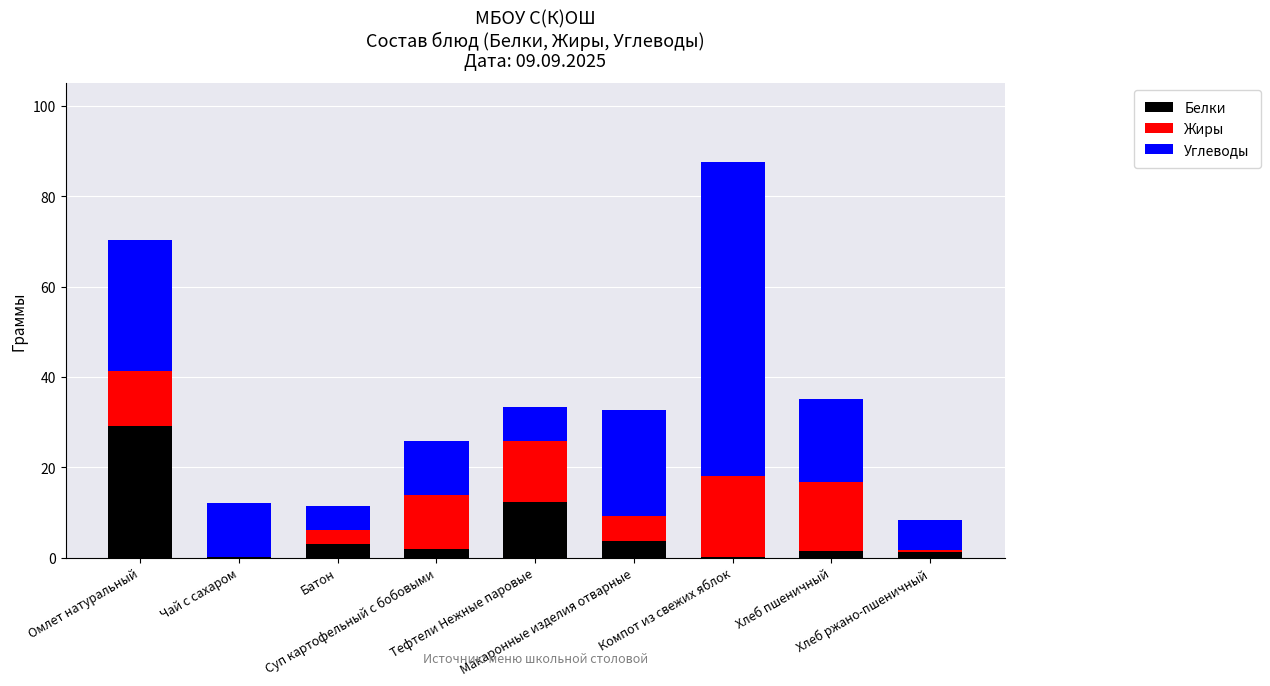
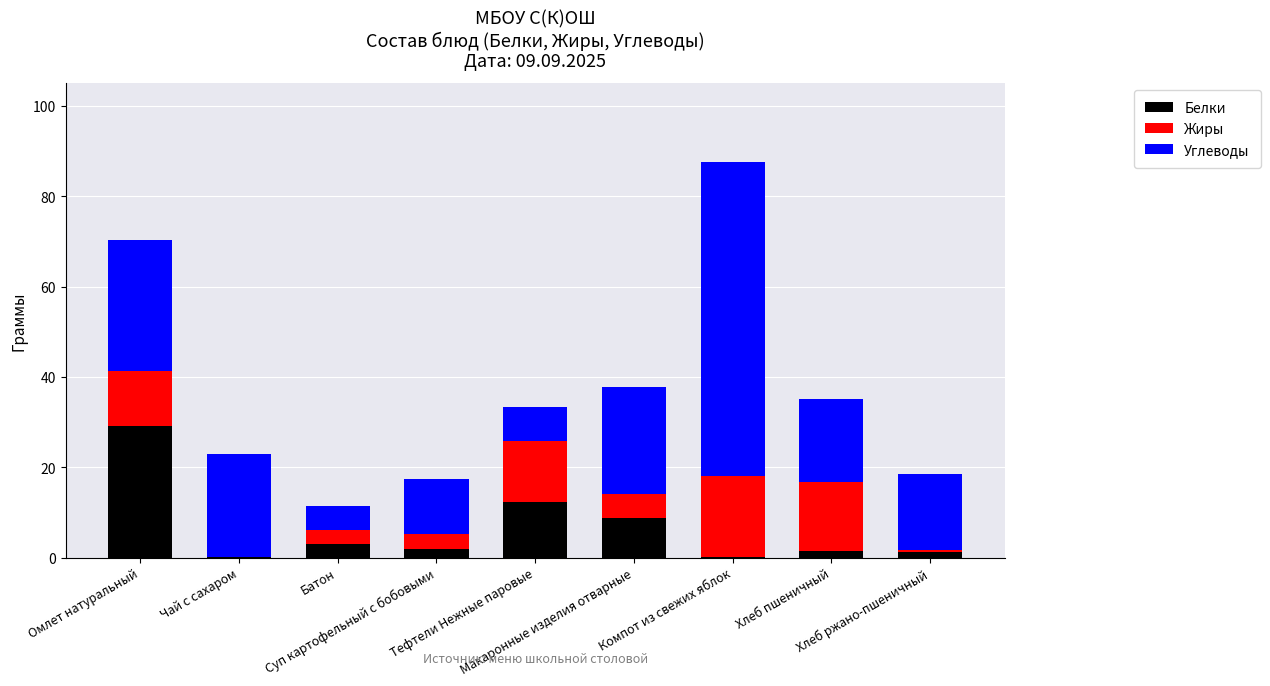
Углеводы, Чай с сахаром: 12 -> 23
Жиры, Суп картофельный с бобовыми: 12 -> 3
Белки, Макаронные изделия отварные: 4 -> 9
Углеводы, Хлеб ржано-пшеничный: 7 -> 17
